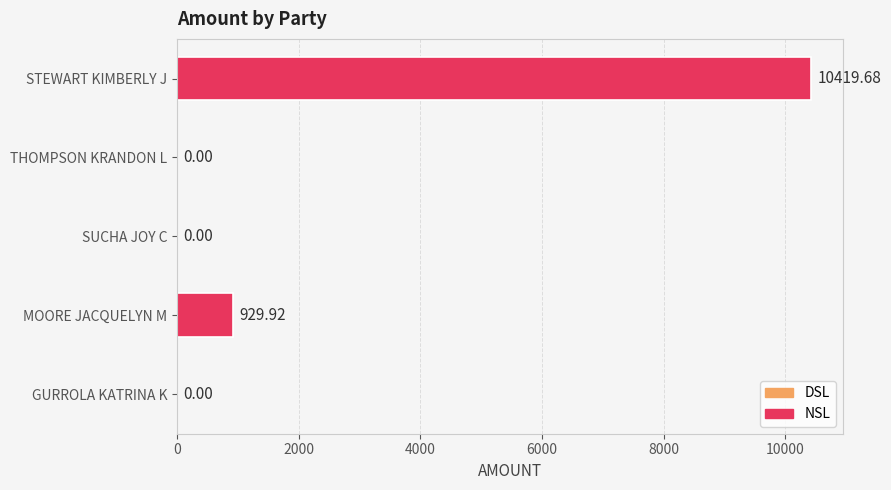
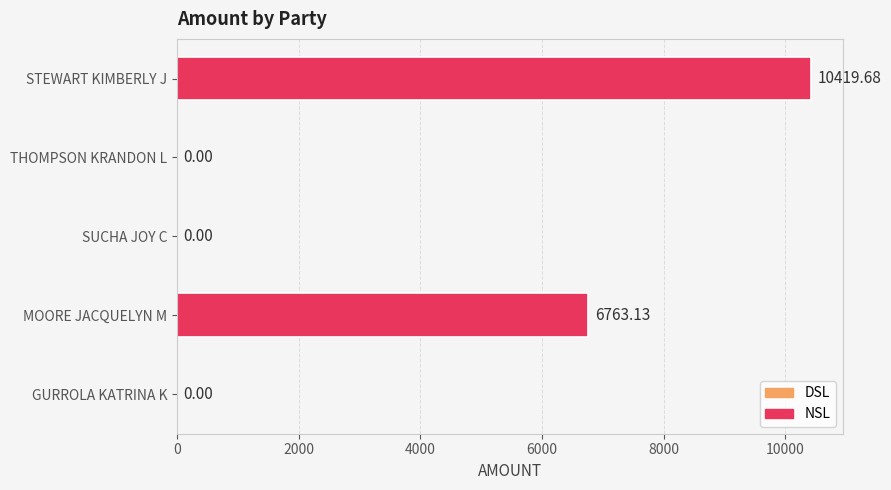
MOORE JACQUELYN M: 929.92 -> 6763.13
